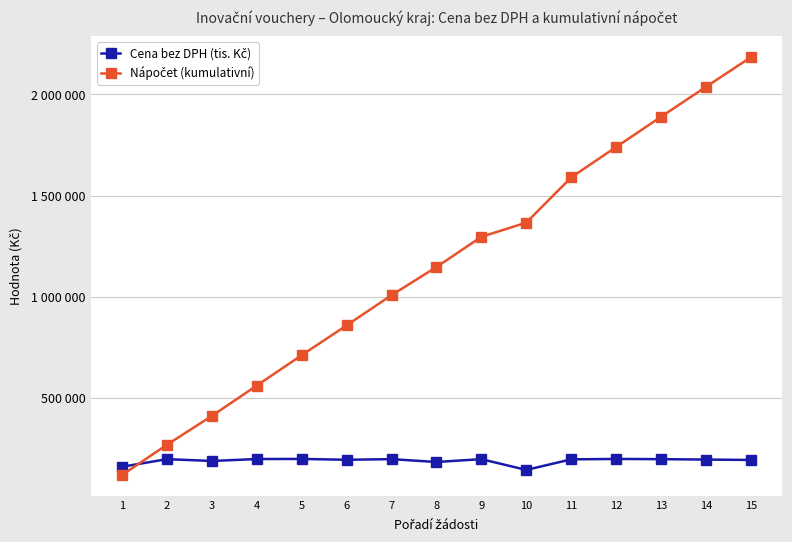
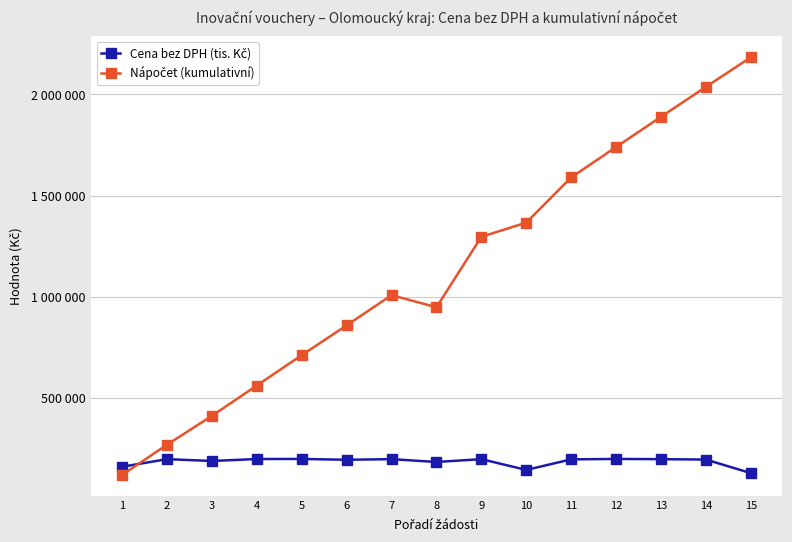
Nápočet (kumulativní), 8: 1150000 -> 950000
Cena bez DPH (tis. Kč), 15: 200000 -> 130000
